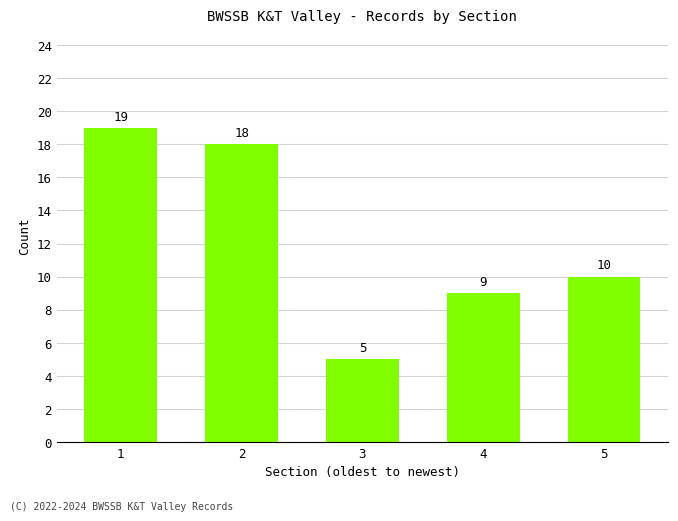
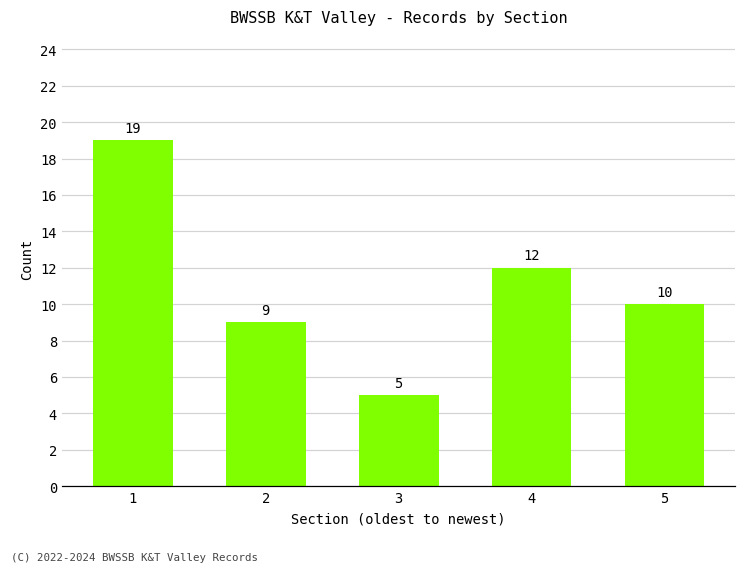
2: 18 -> 9
4: 9 -> 12
